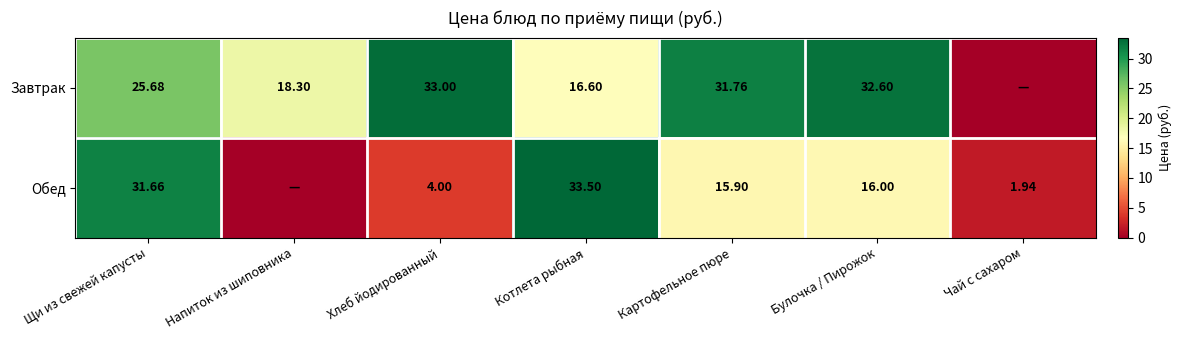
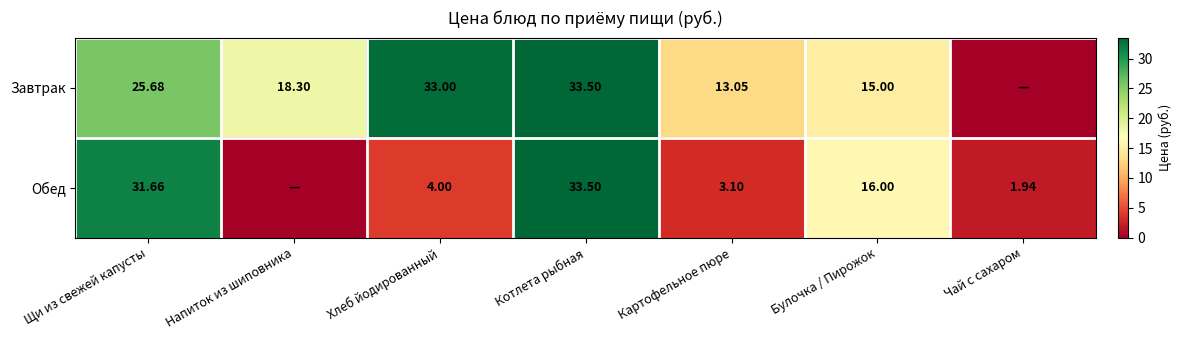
Завтрак, Котлета рыбная: 16.60 -> 33.50
Завтрак, Картофельное пюре: 31.76 -> 13.05
Завтрак, Булочка / Пирожок: 32.60 -> 15.00
Обед, Картофельное пюре: 15.90 -> 3.10
